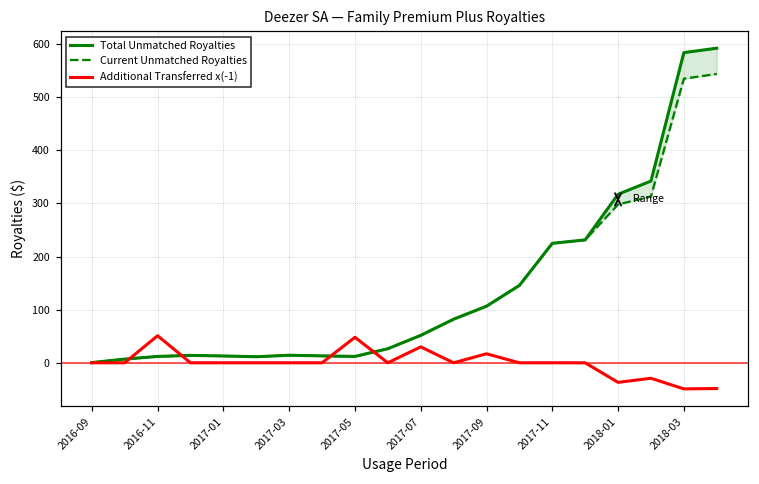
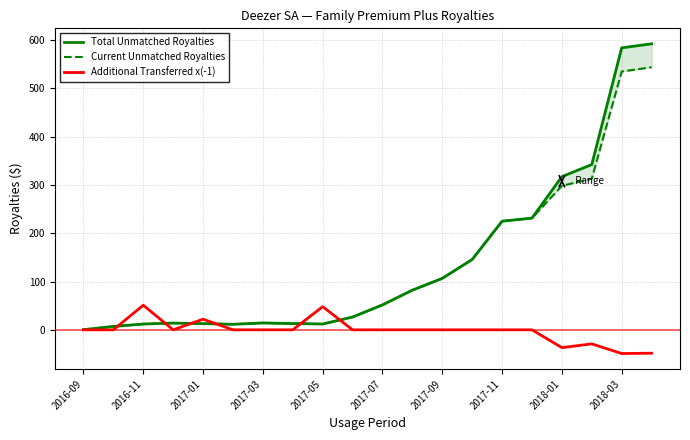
Additional Transferred x(-1), 2017-01: 0 -> 20
Additional Transferred x(-1), 2017-07: 30 -> 0
Additional Transferred x(-1), 2017-09: 20 -> 0
